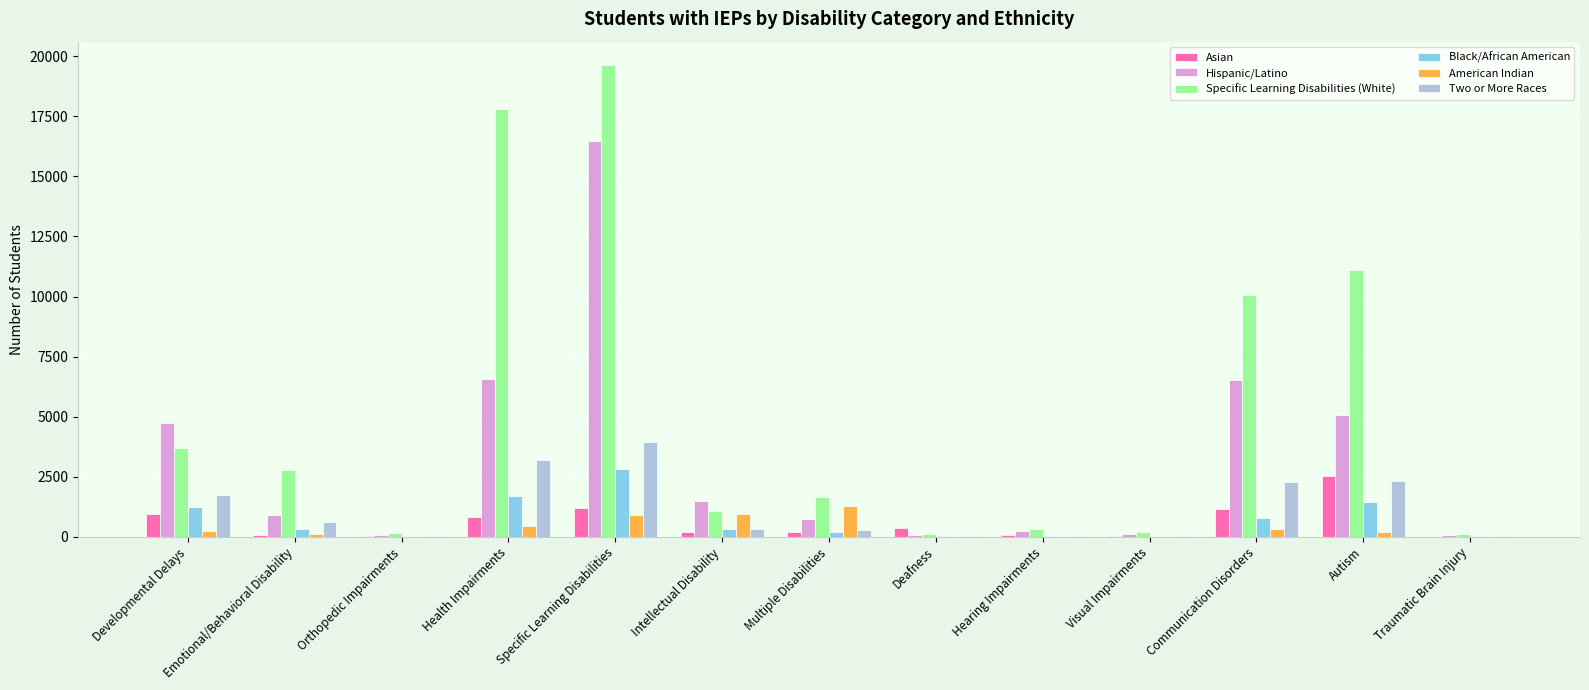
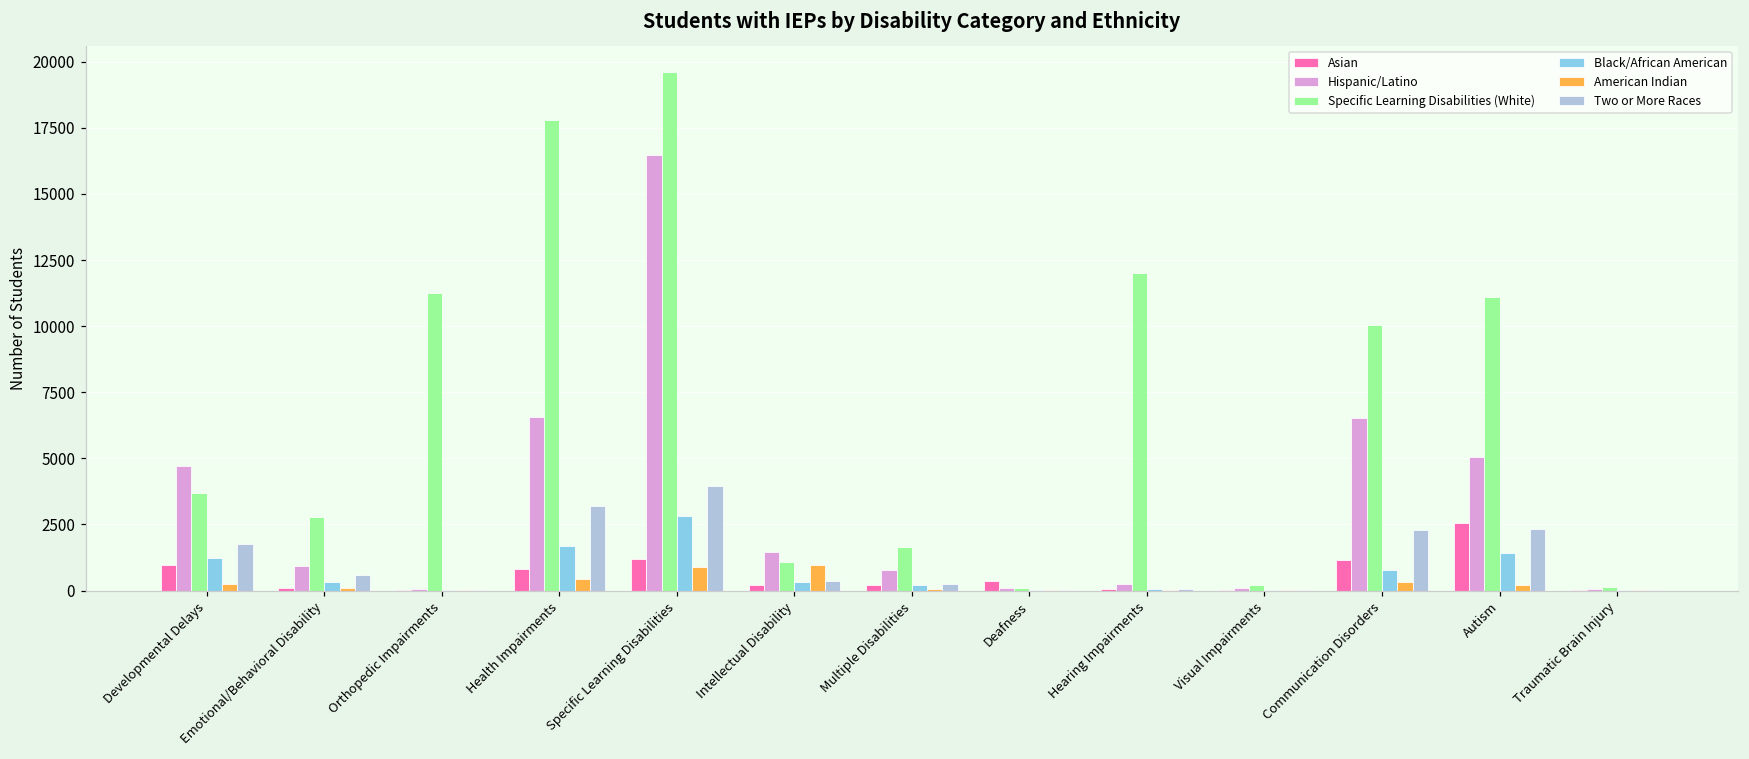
Specific Learning Disabilities (White), Orthopedic Impairments: 200 -> 11300
American Indian, Multiple Disabilities: 1300 -> 100
Specific Learning Disabilities (White), Hearing Impairments: 300 -> 12000
